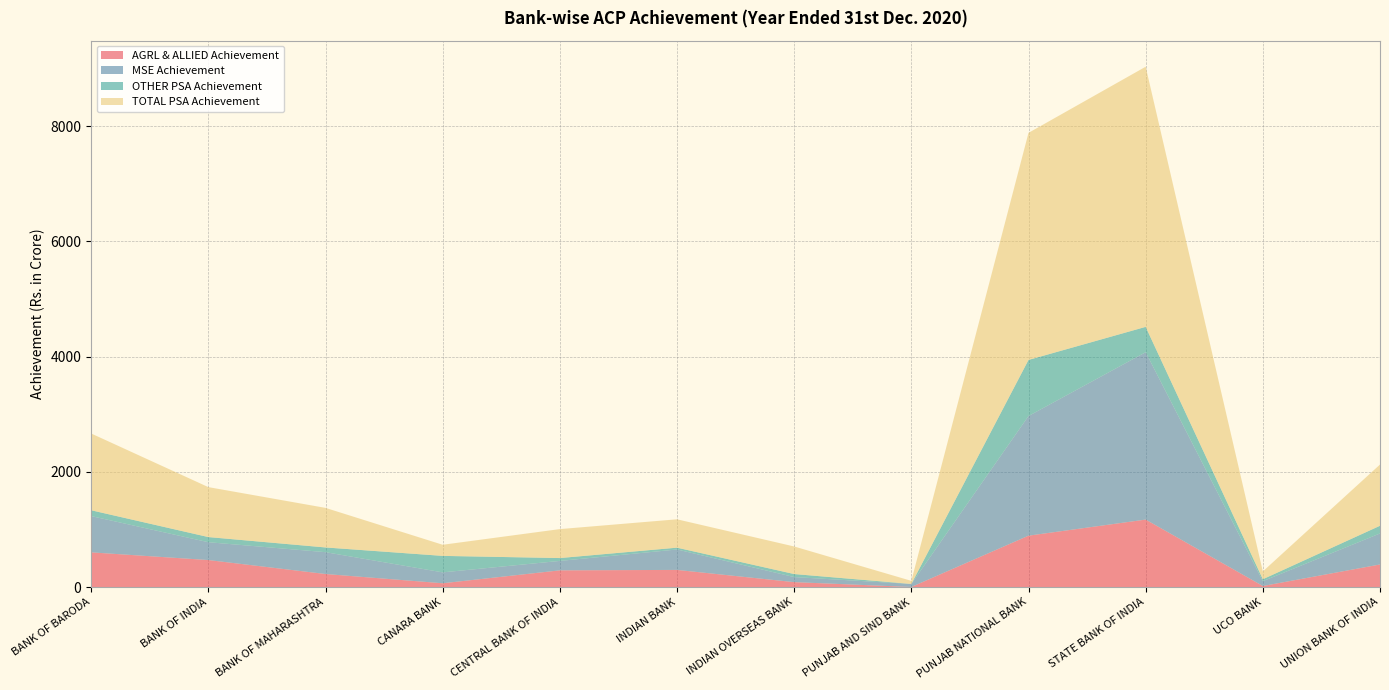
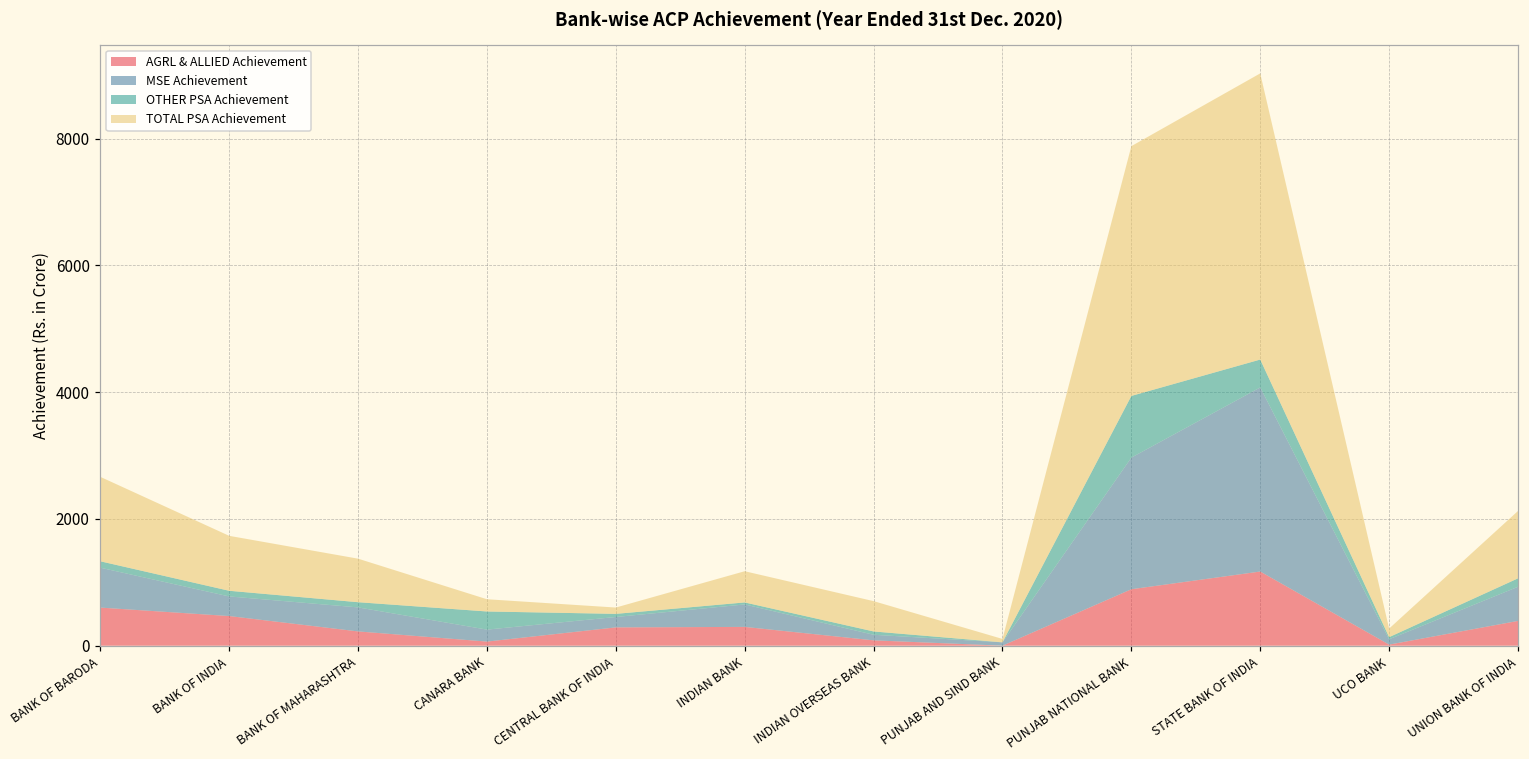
TOTAL PSA Achievement, CENTRAL BANK OF INDIA: 500 -> 100
